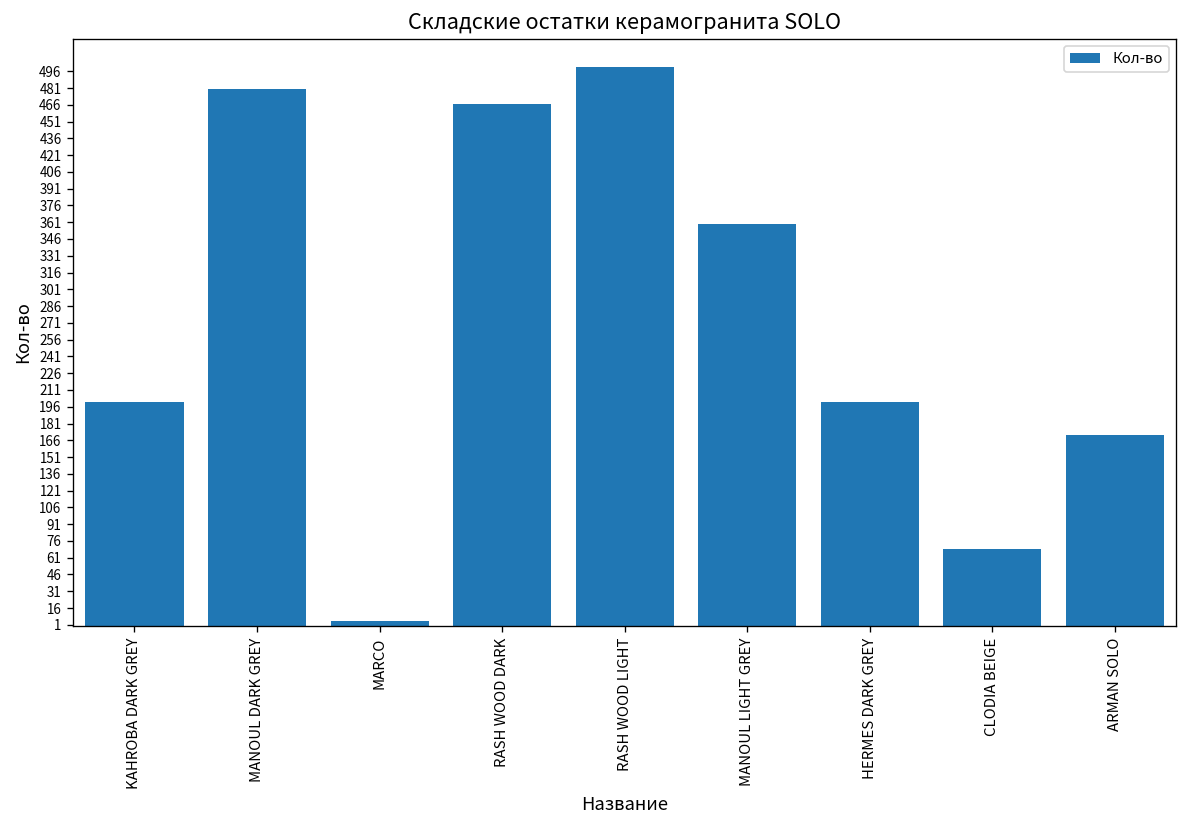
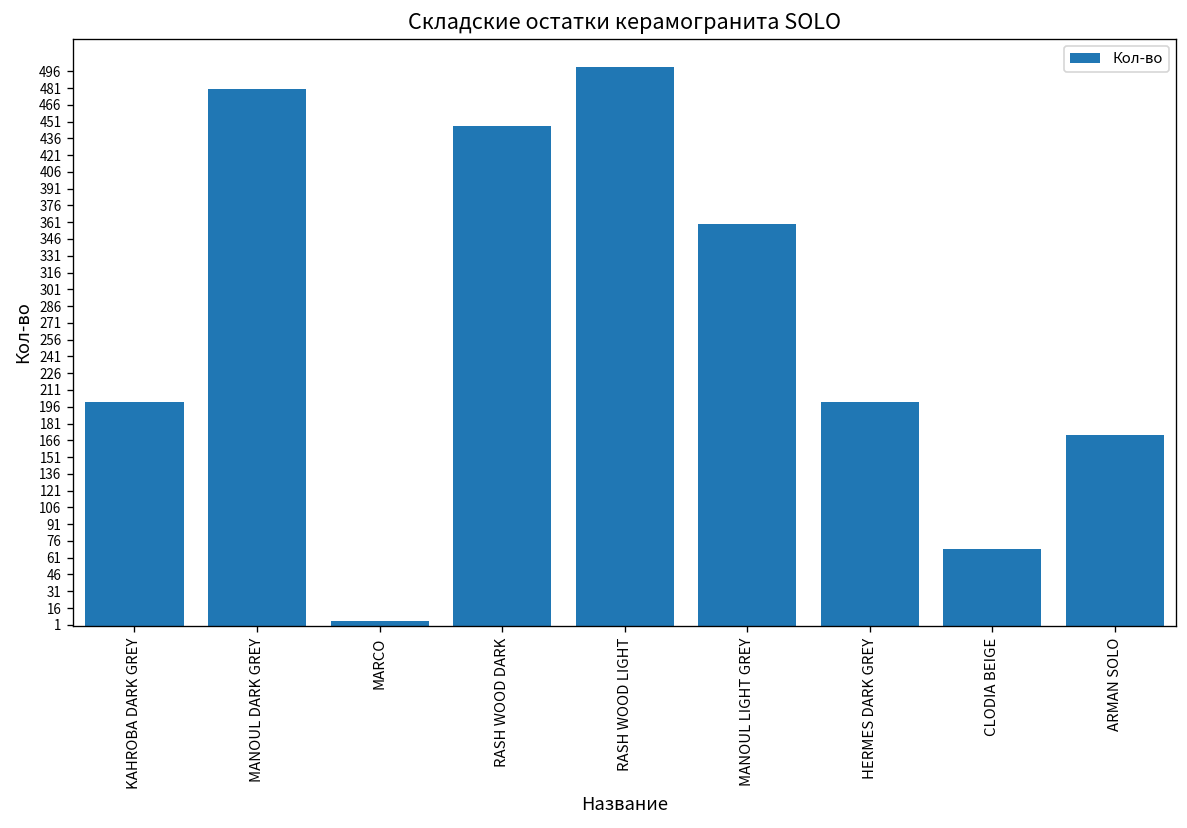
RASH WOOD DARK: 470 -> 450
